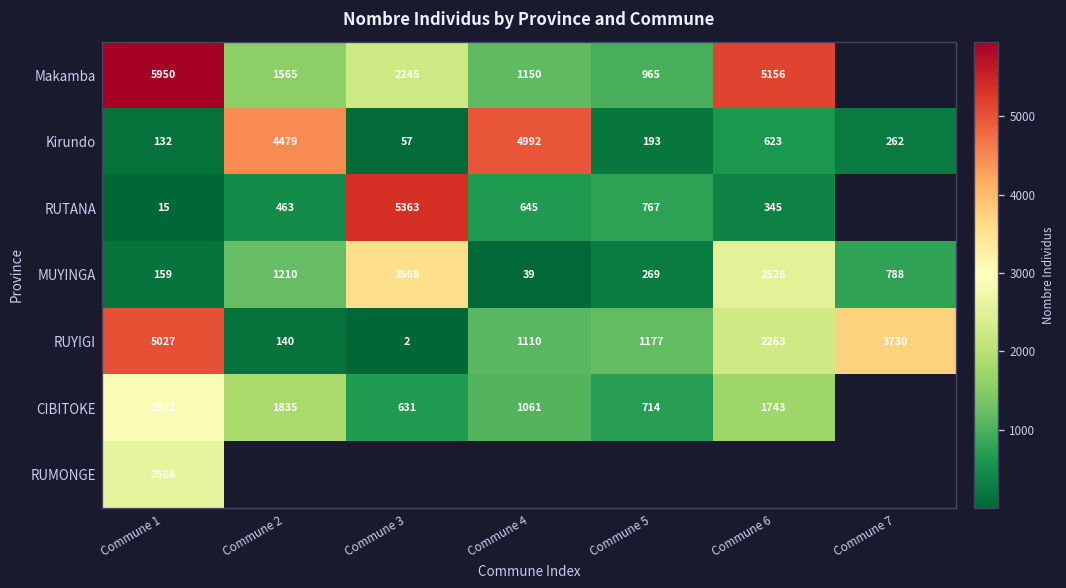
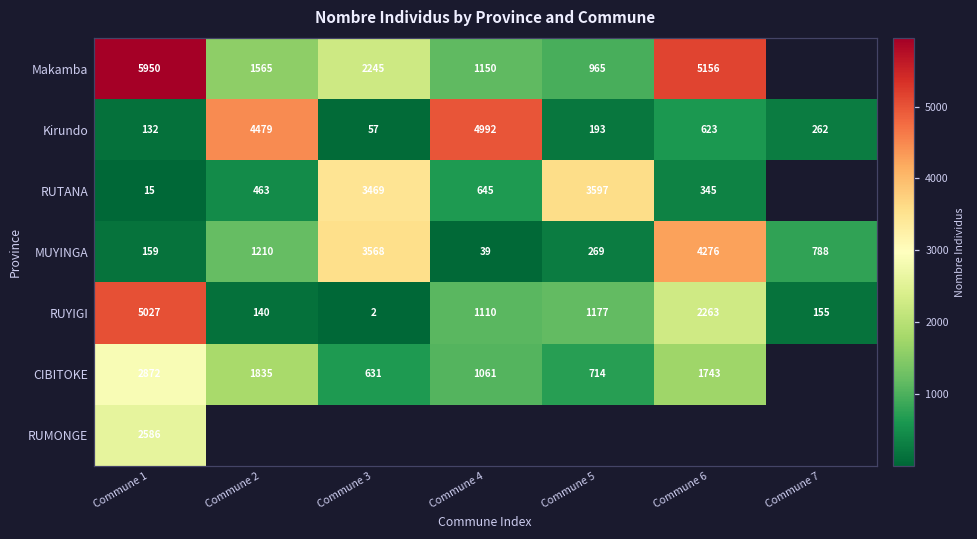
RUTANA, Commune 3: 5363 -> 3469
RUTANA, Commune 5: 767 -> 3597
MUYINGA, Commune 6: 2528 -> 4276
RUYIGI, Commune 7: 3730 -> 155
